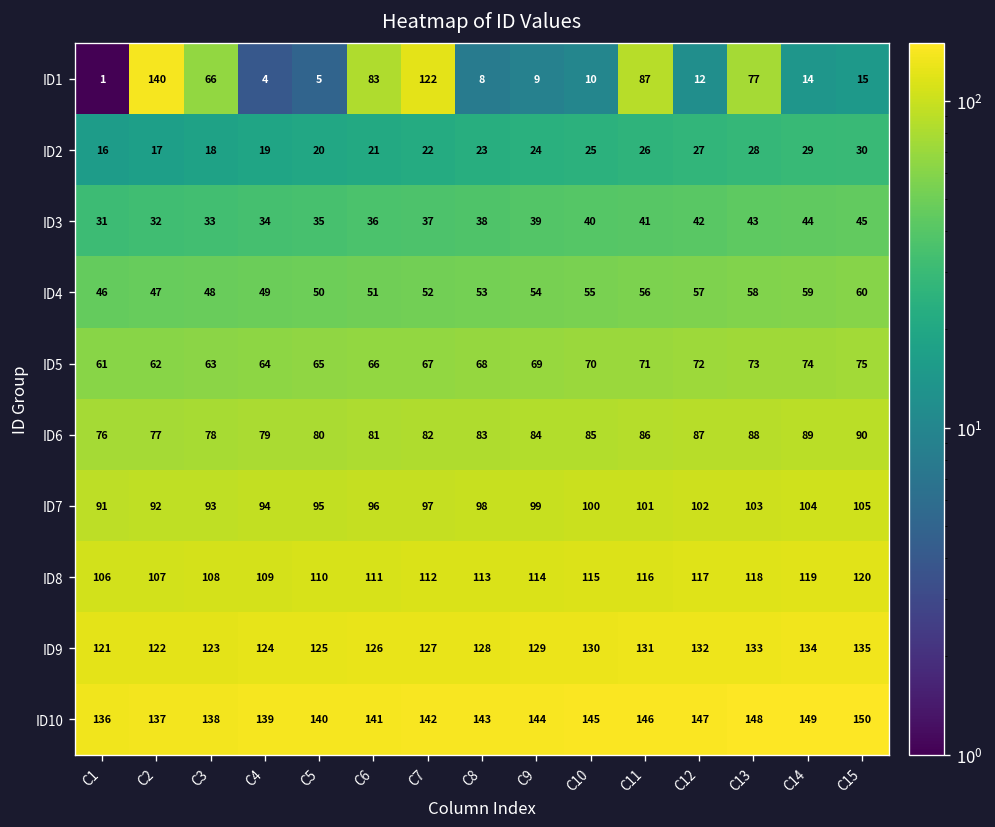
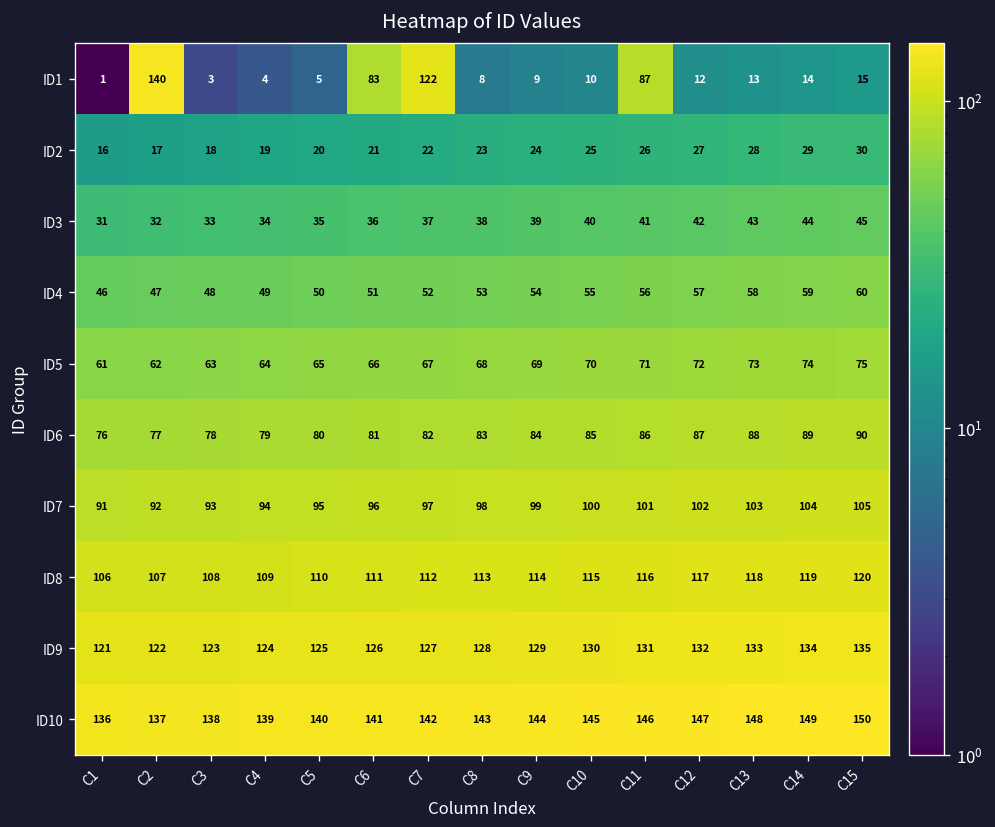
ID1, C3: 66 -> 3
ID1, C13: 77 -> 13
